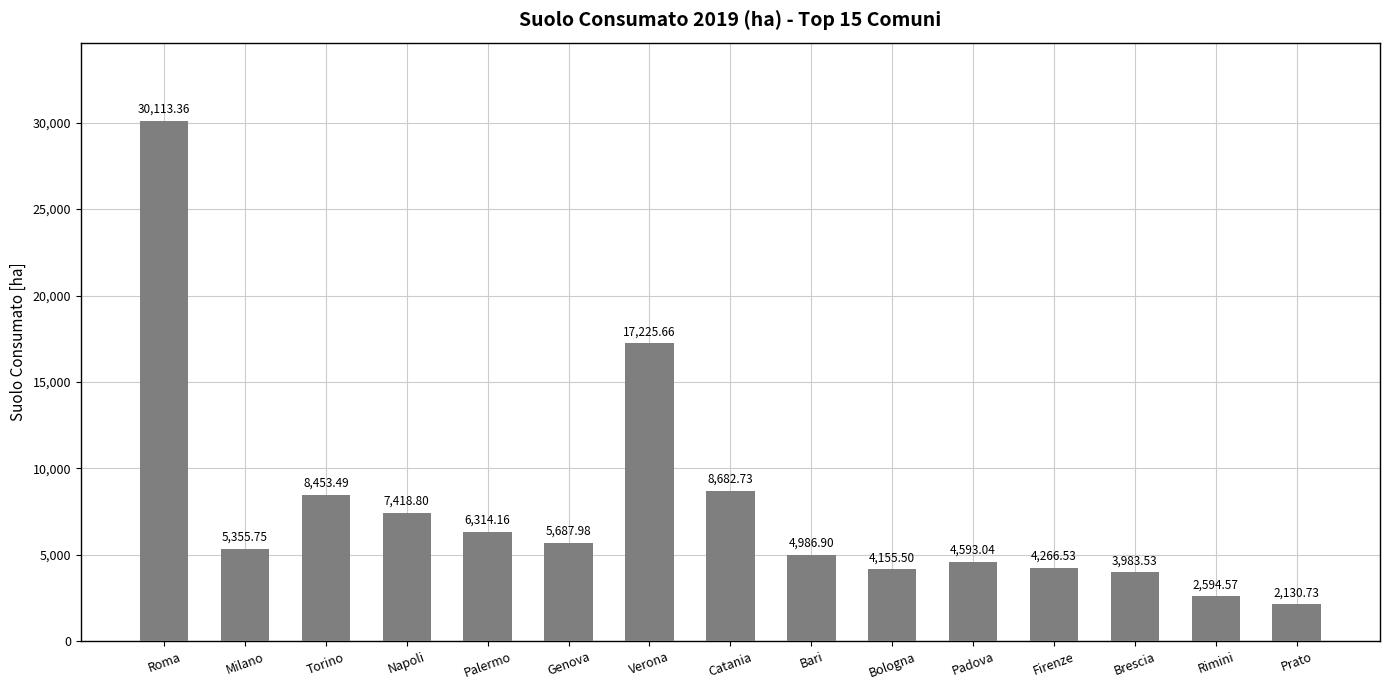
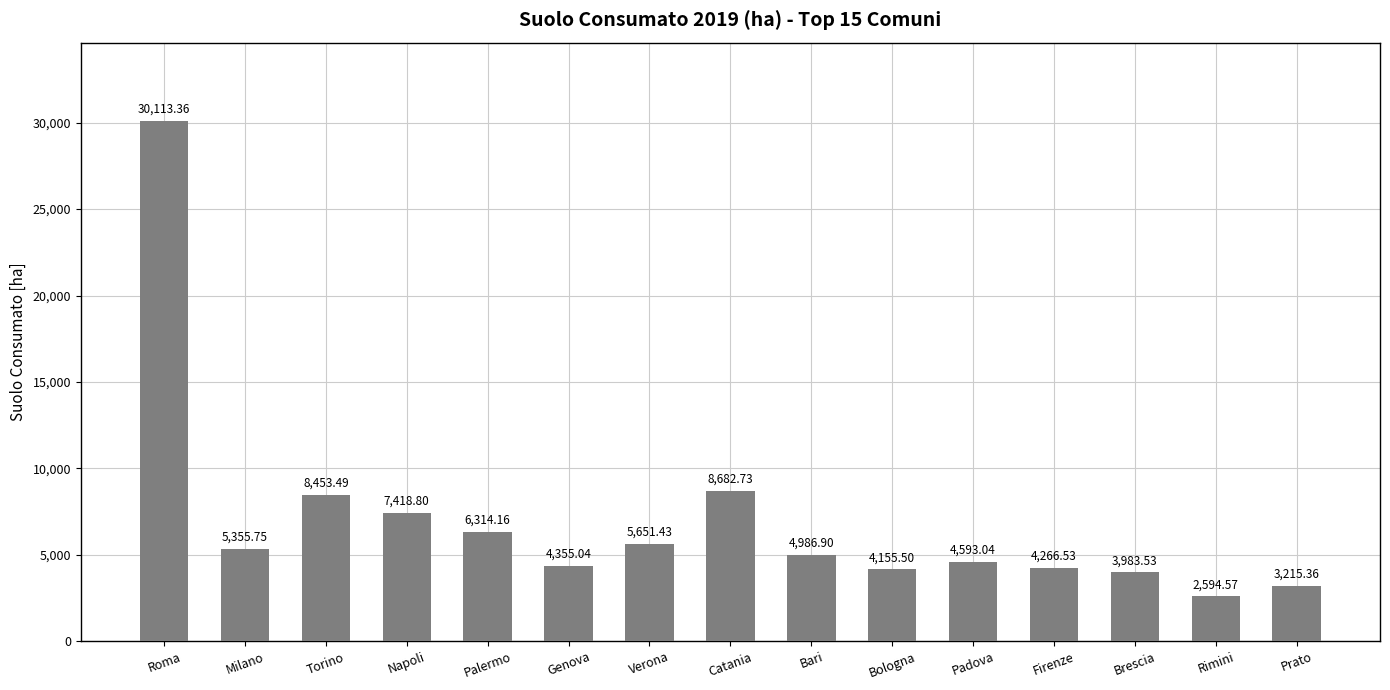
Genova: 5,687.98 -> 4,355.04
Verona: 17,225.66 -> 5,651.43
Prato: 2,130.73 -> 3,215.36
